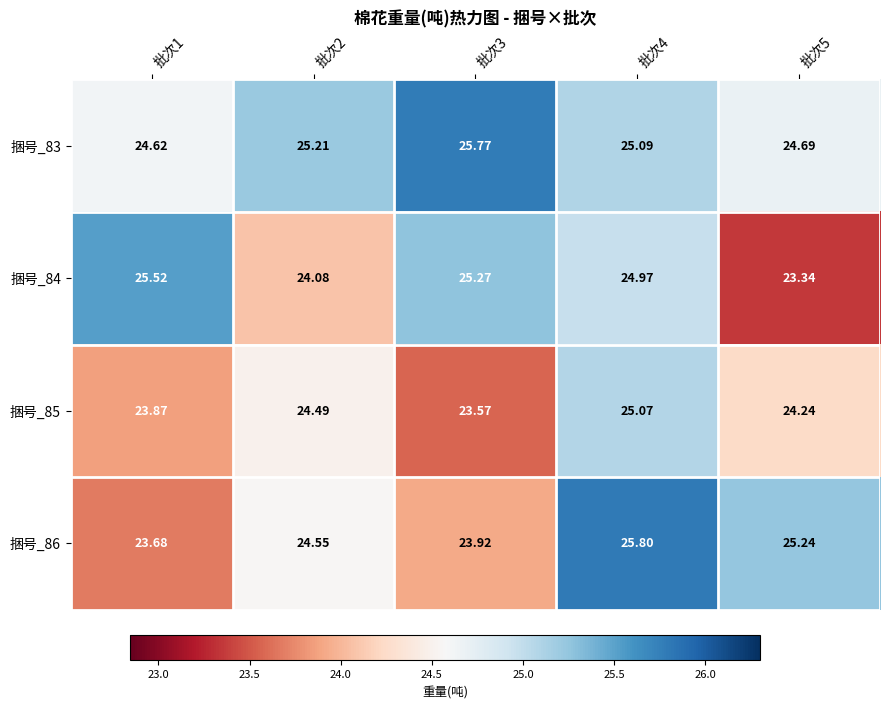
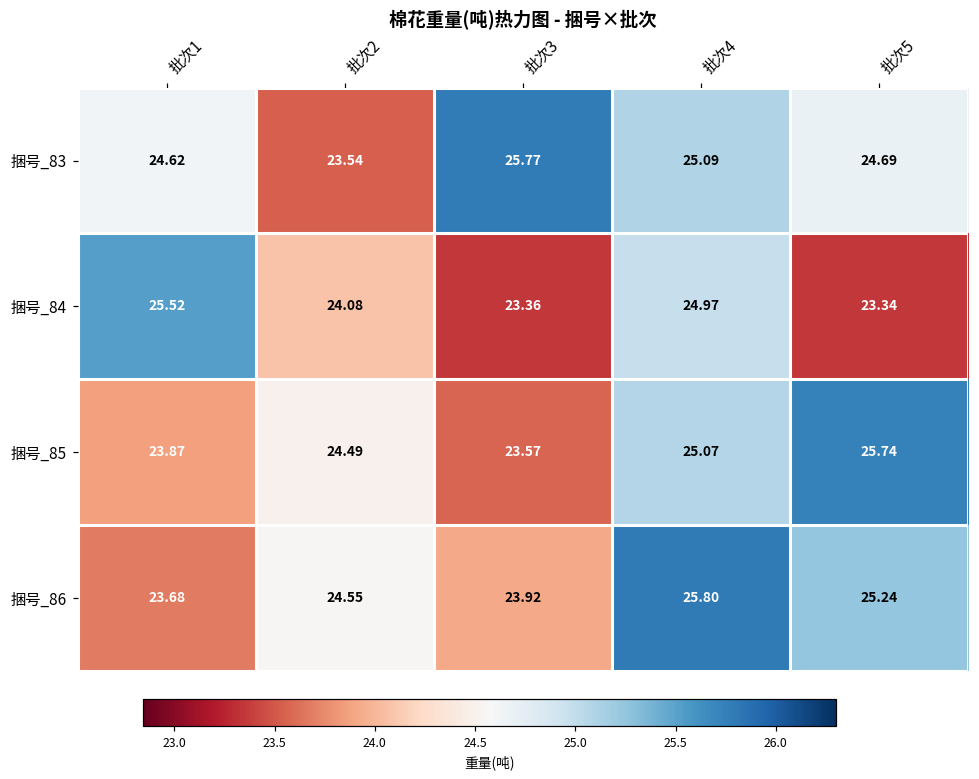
捆号_83, 批次2: 25.21 -> 23.54
捆号_84, 批次3: 25.27 -> 23.36
捆号_85, 批次5: 24.24 -> 25.74
